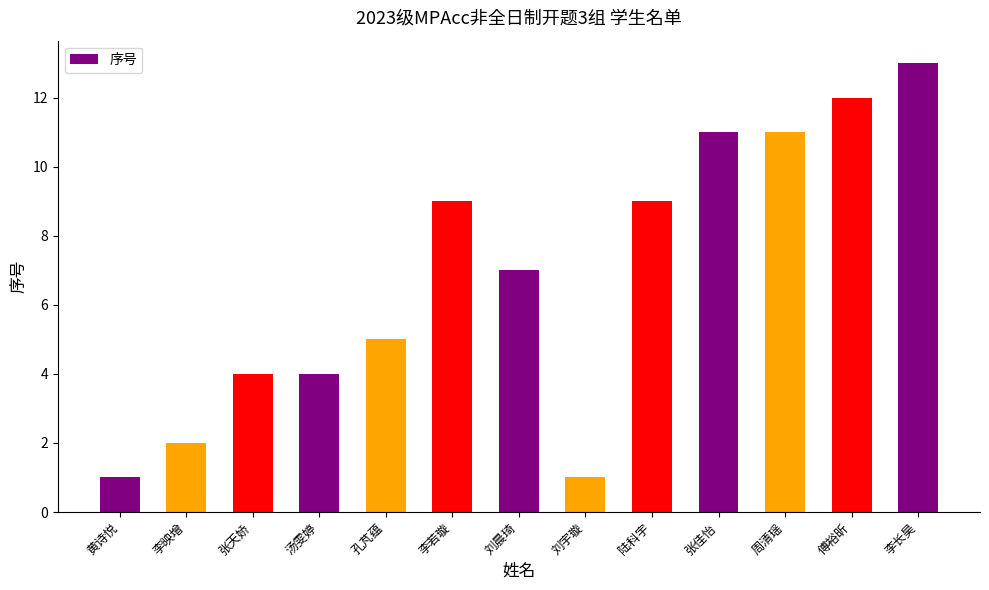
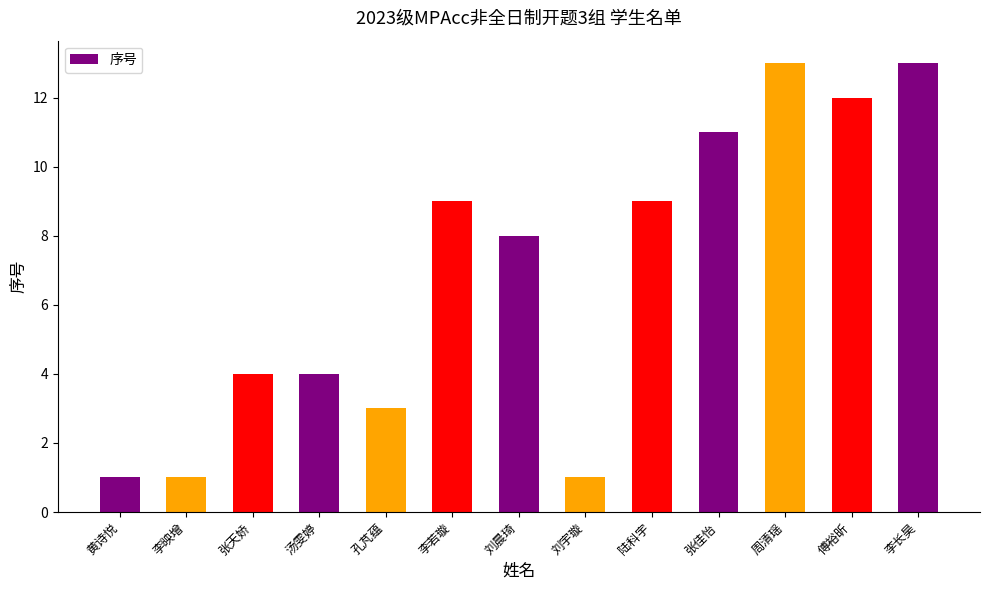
李映增: 2 -> 1
孔芃蕴: 5 -> 3
刘晨琦: 7 -> 8
周清瑶: 11 -> 13
